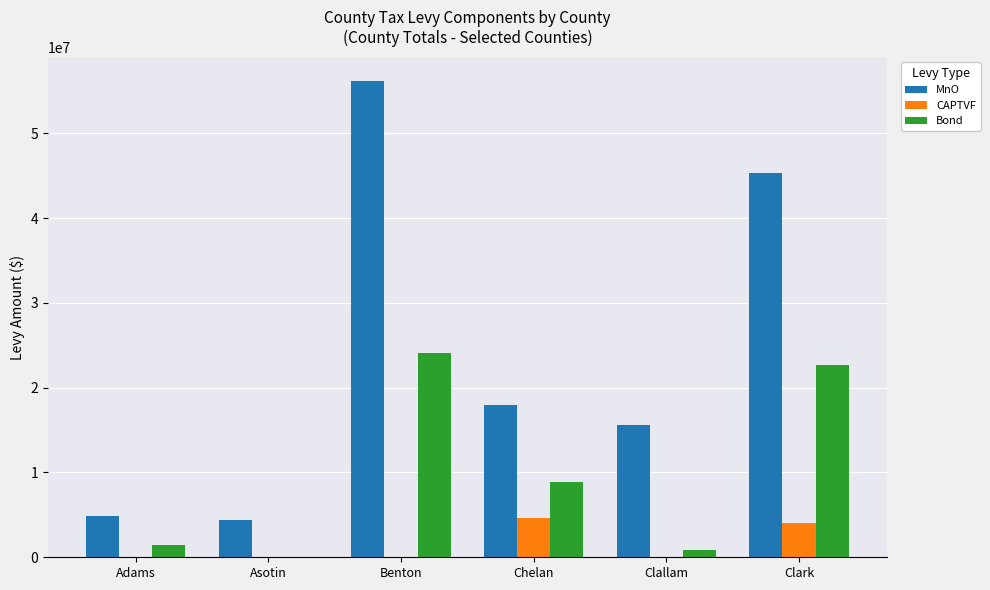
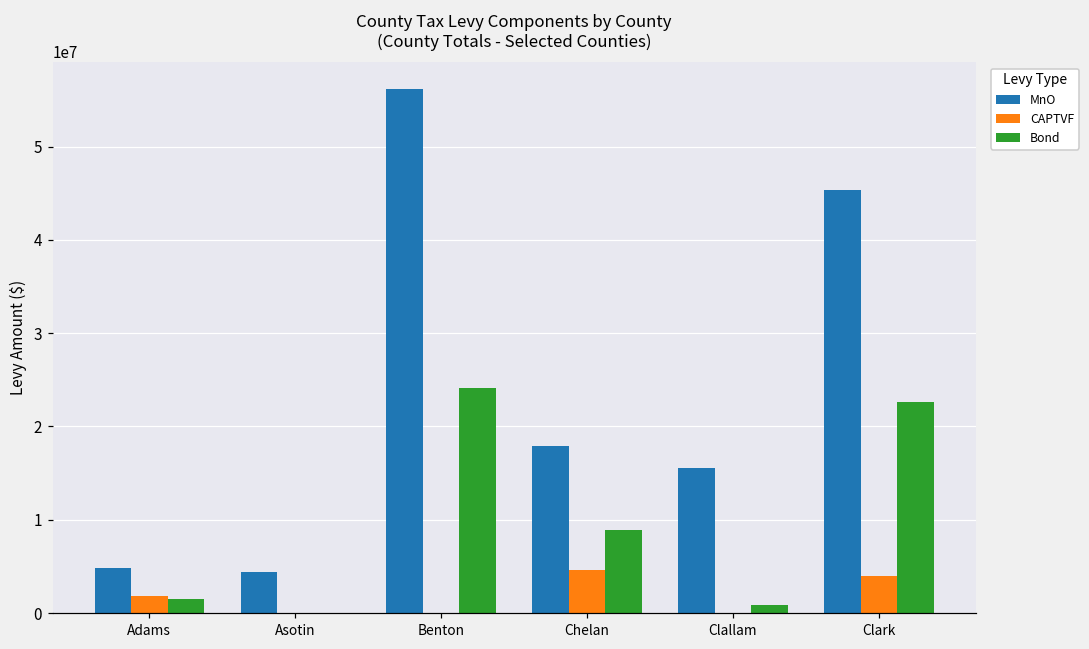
CAPTVF, Adams: 0 -> 2000000
